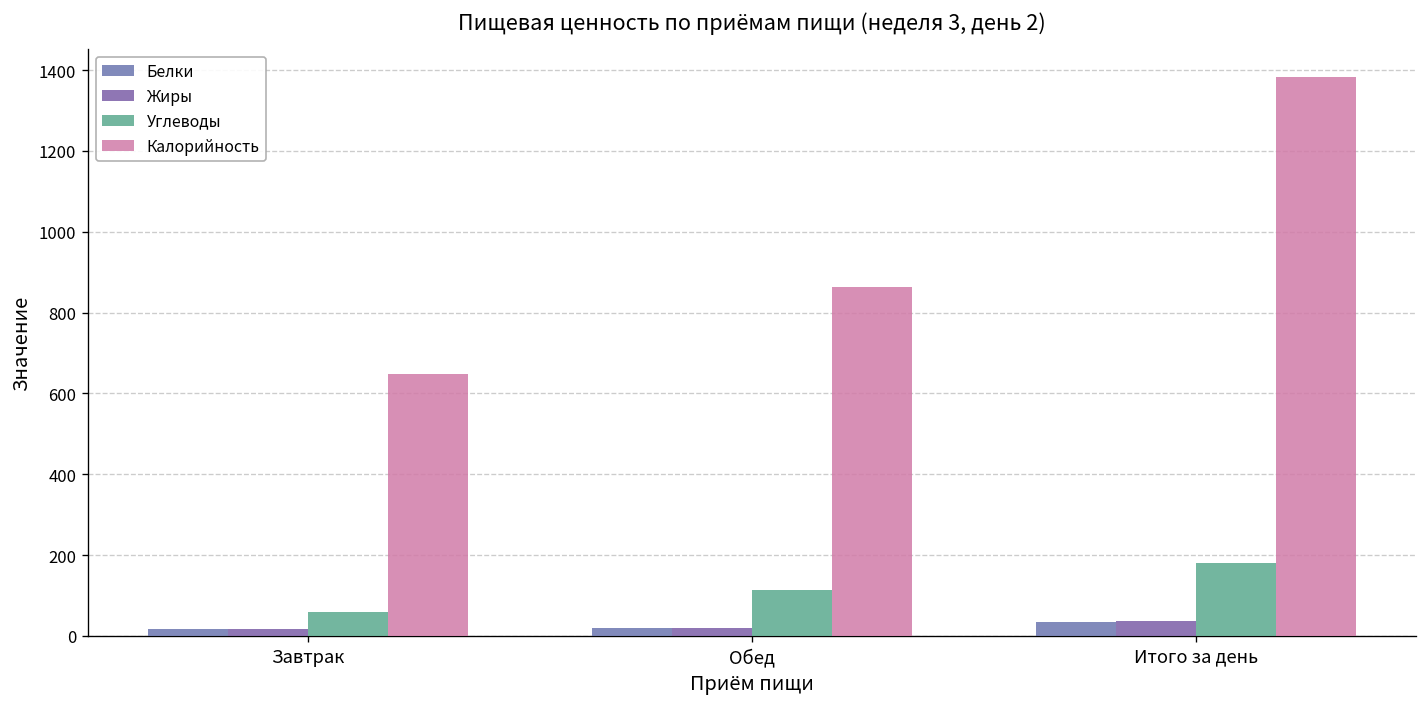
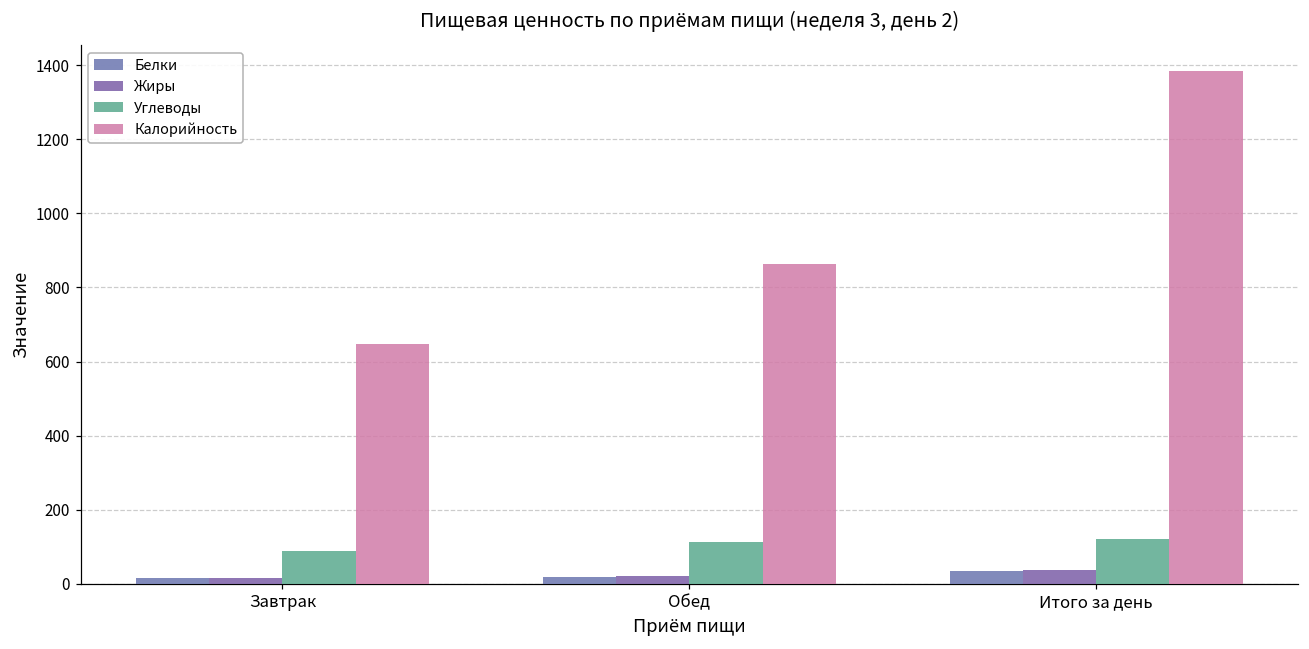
Углеводы, Завтрак: 60 -> 90
Углеводы, Итого за день: 180 -> 120
